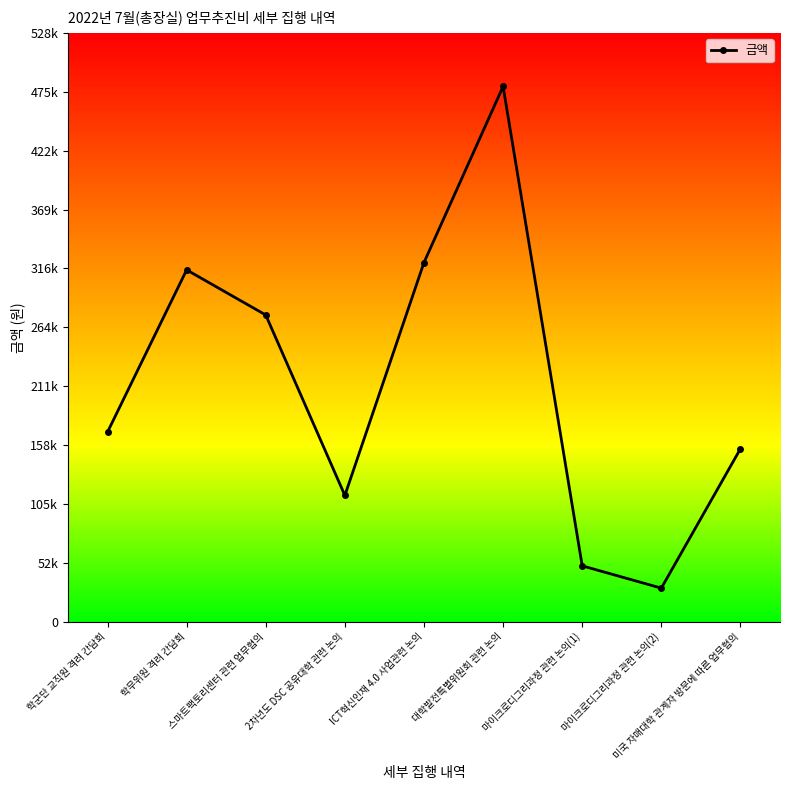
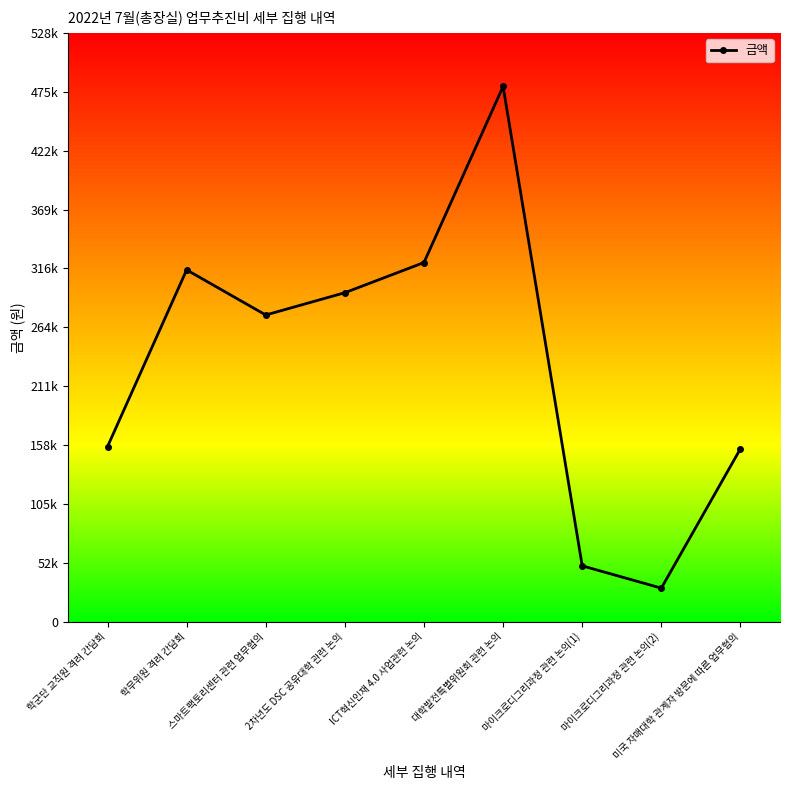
학군단 교직원 격려 간담회: 170000 -> 157000
2차년도 DSC 공유대학 관련 논의: 113000 -> 295000
